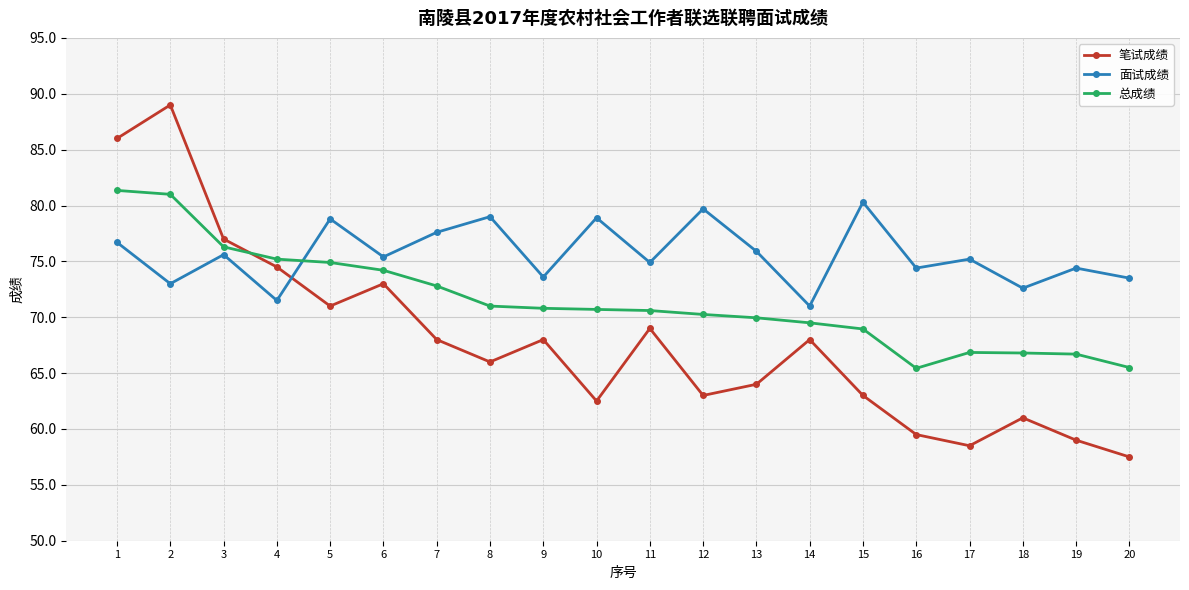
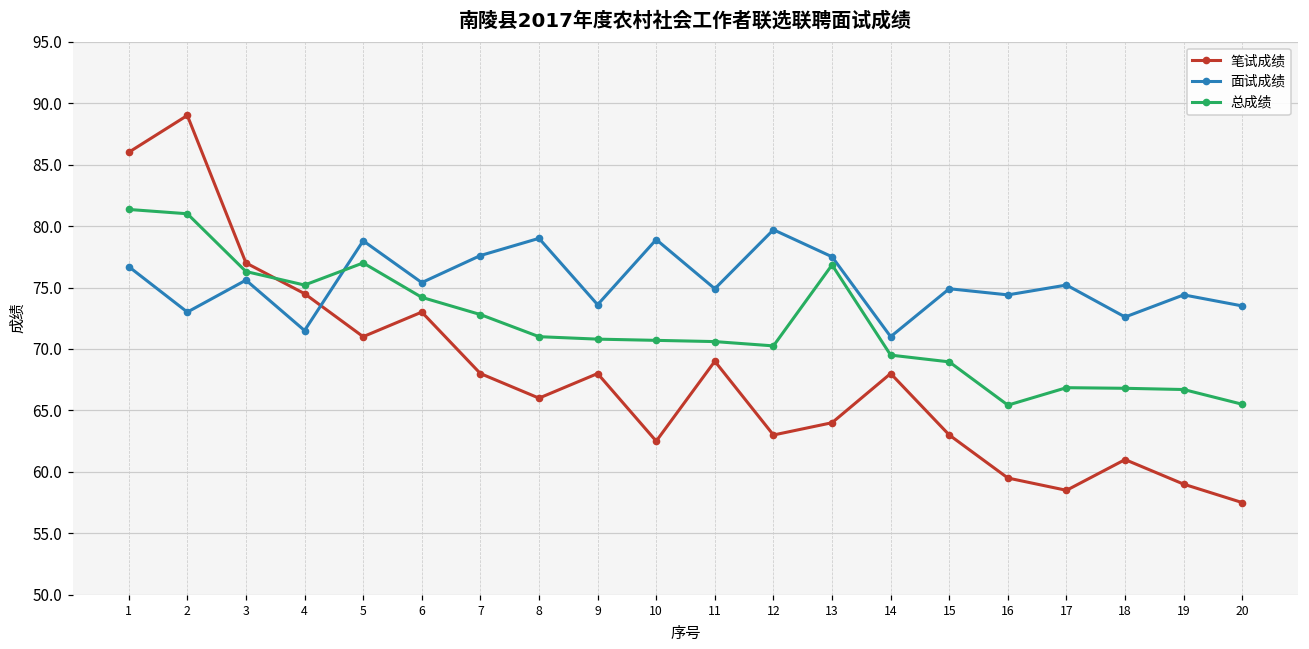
总成绩, 5: 74.9 -> 77.0
面试成绩, 13: 75.9 -> 77.5
总成绩, 13: 70.0 -> 76.8
面试成绩, 15: 80.3 -> 74.9
